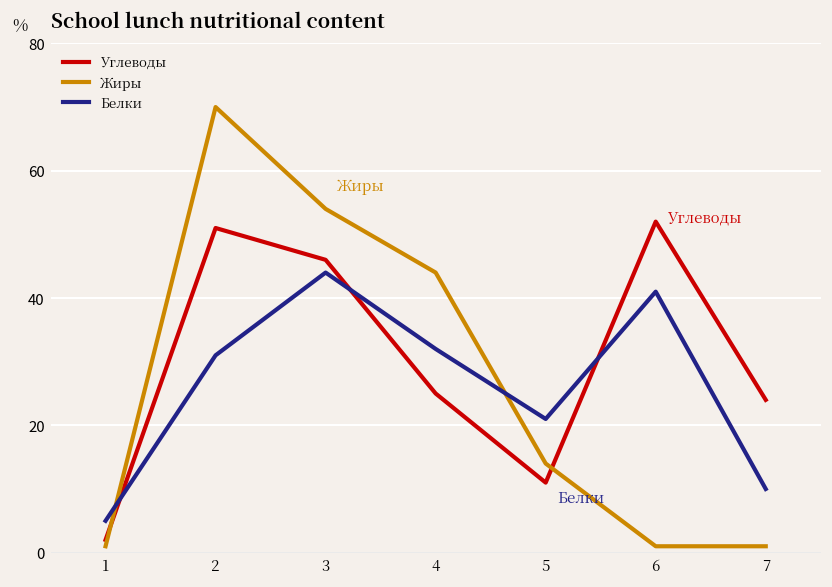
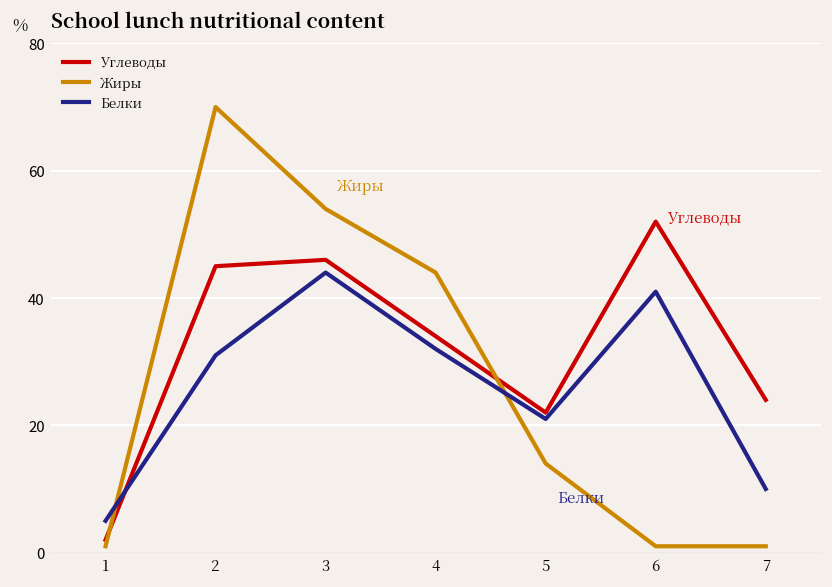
Углеводы, 2: 51 -> 45
Углеводы, 4: 25 -> 34
Углеводы, 5: 11 -> 22
